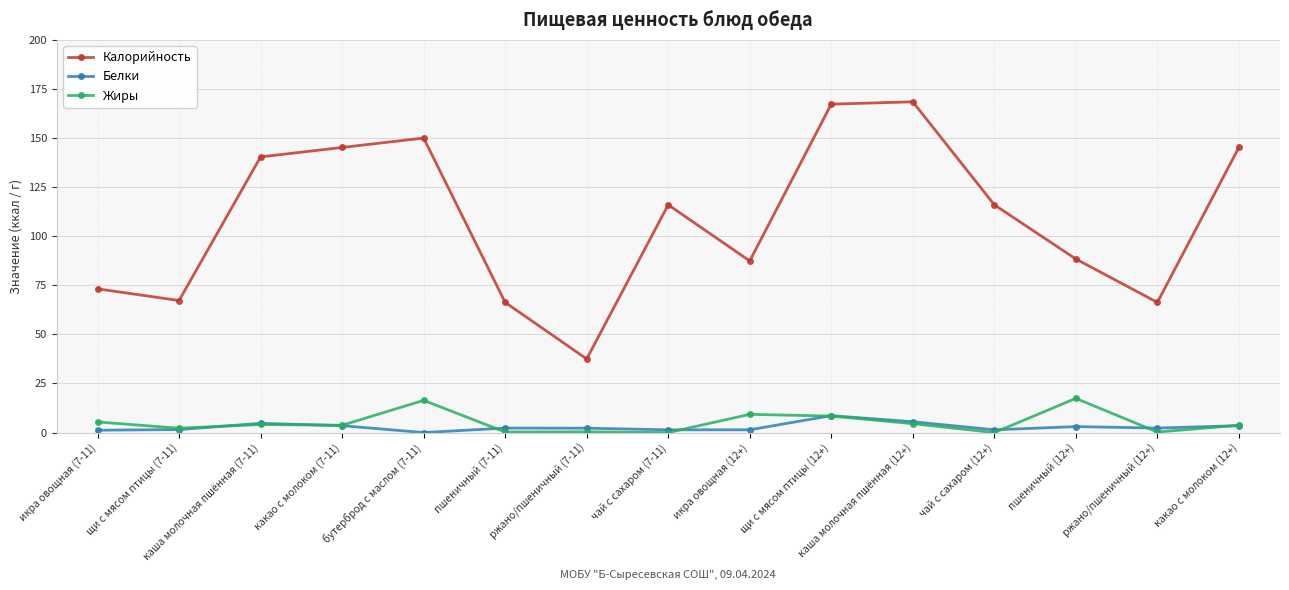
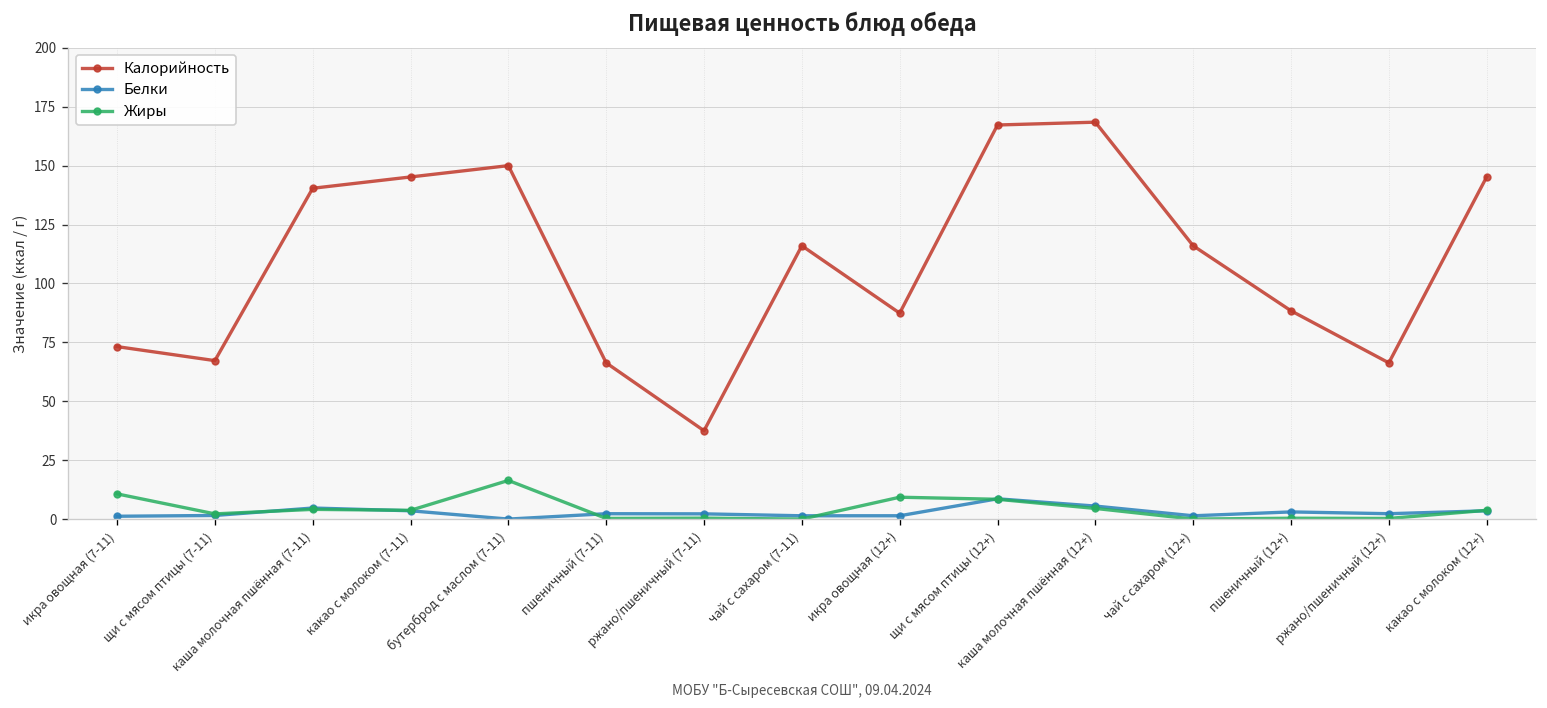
Жиры, икра овощная (7-11): 5 -> 11
Жиры, пшеничный (12+): 17 -> 0
